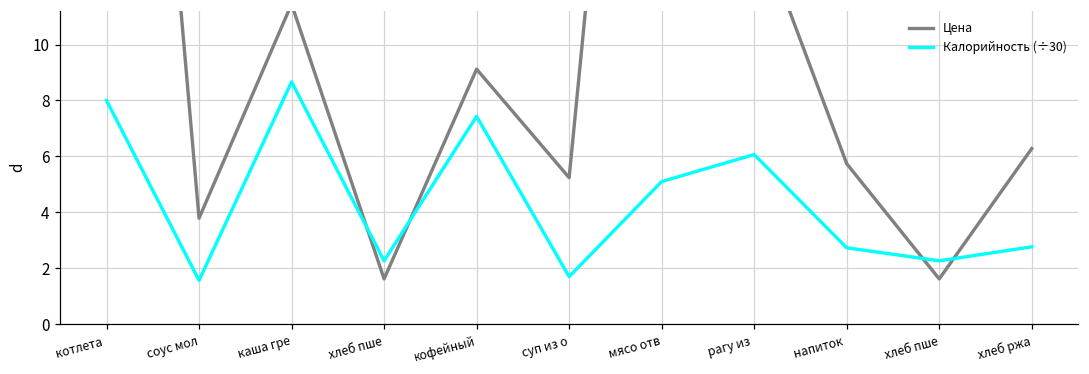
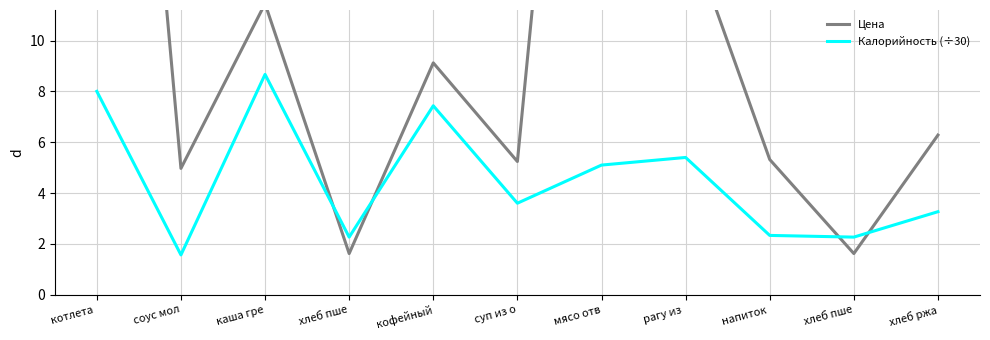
Цена, соус мол: 3.8 -> 5.0
Калорийность (÷30), суп из о: 1.7 -> 3.6
Калорийность (÷30), рагу из: 6.1 -> 5.4
Цена, напиток: 5.7 -> 5.3
Калорийность (÷30), напиток: 2.7 -> 2.3
Калорийность (÷30), хлеб ржа: 2.8 -> 3.3
